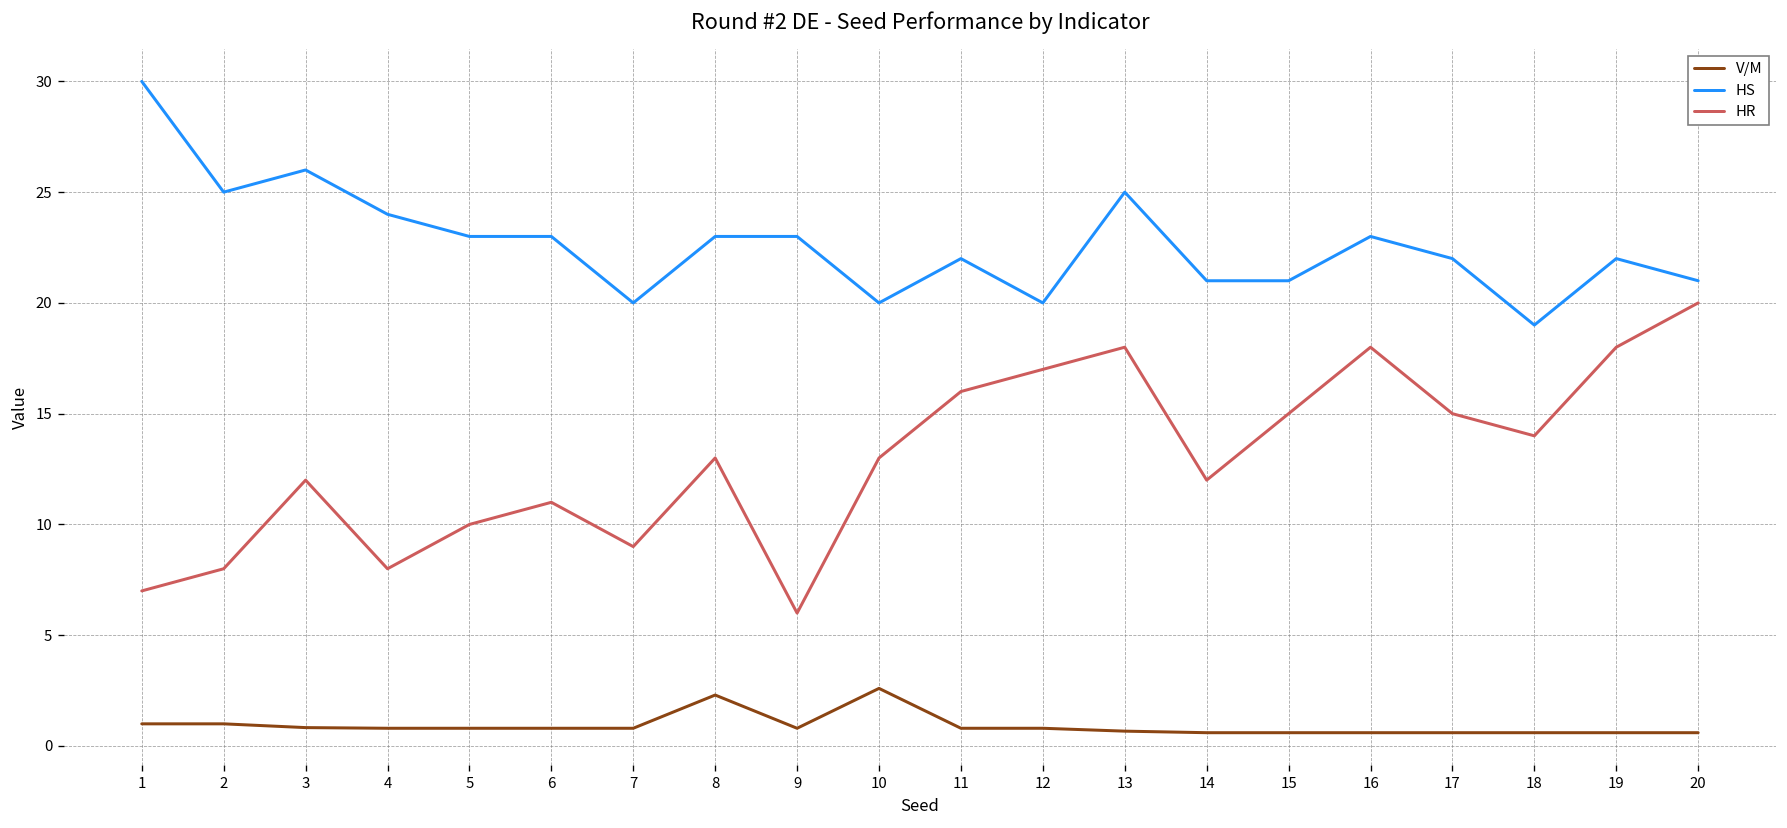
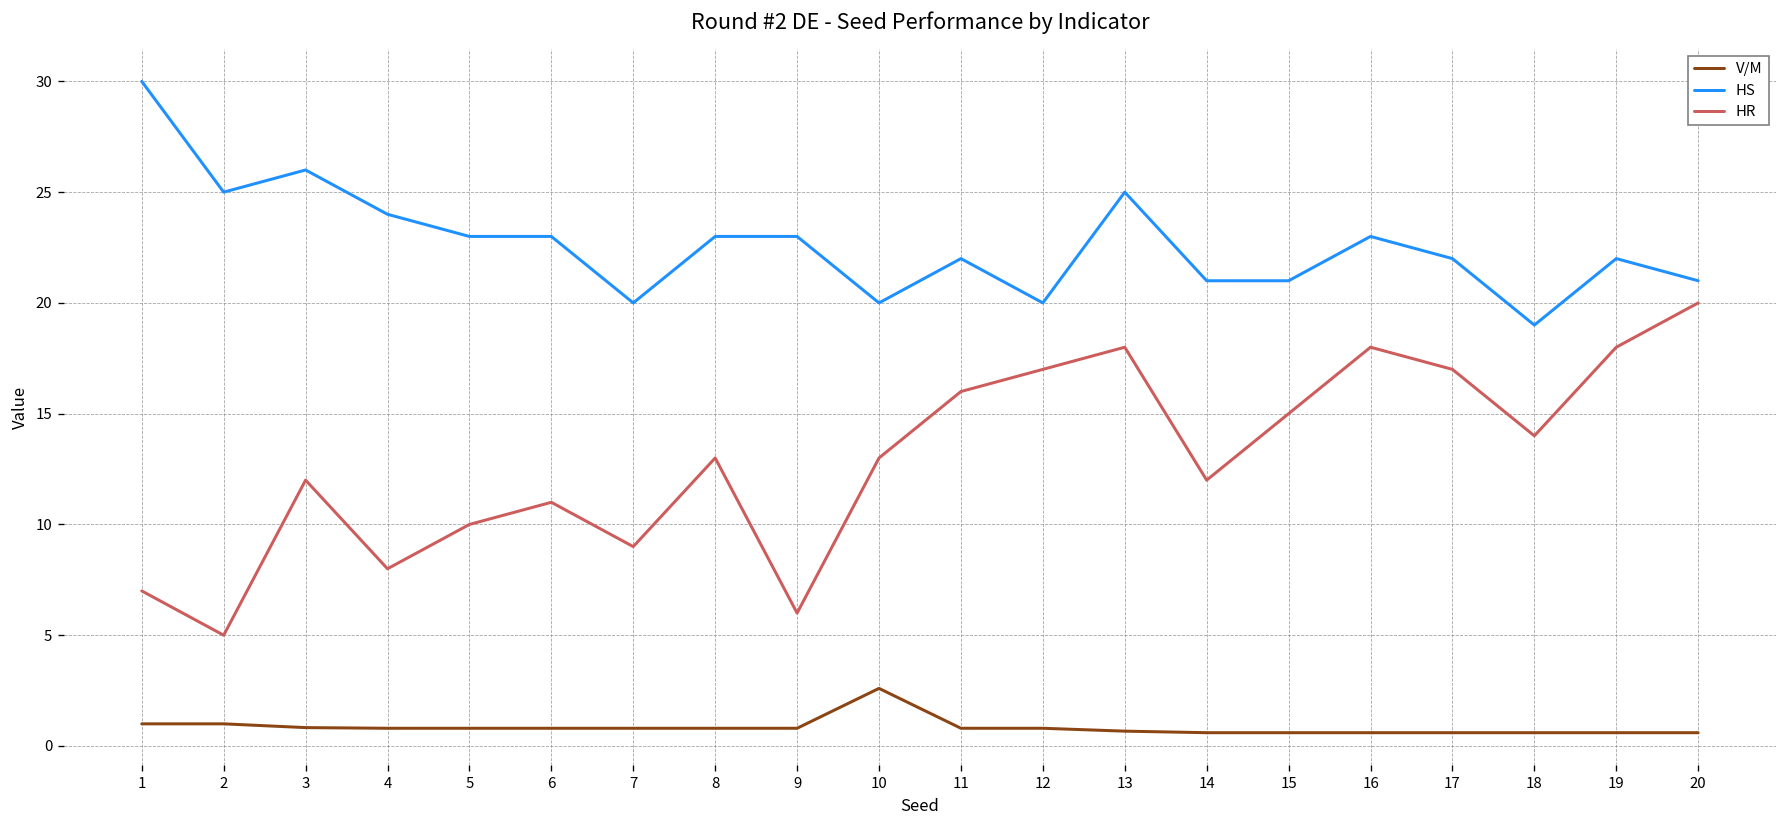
HR, 2: 8 -> 5
V/M, 8: 2.3 -> 0.8
HR, 17: 15 -> 17
